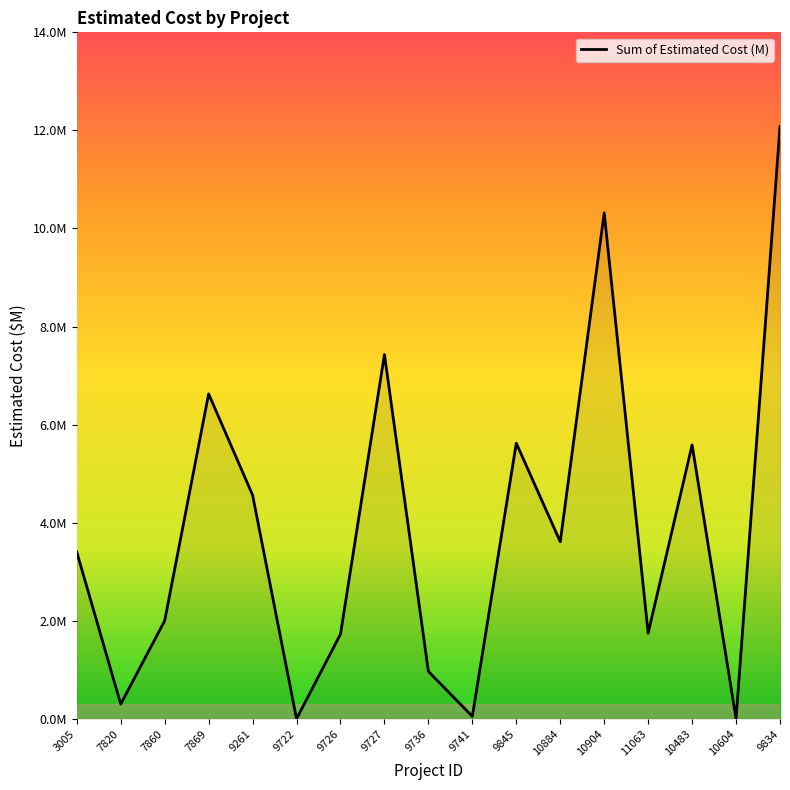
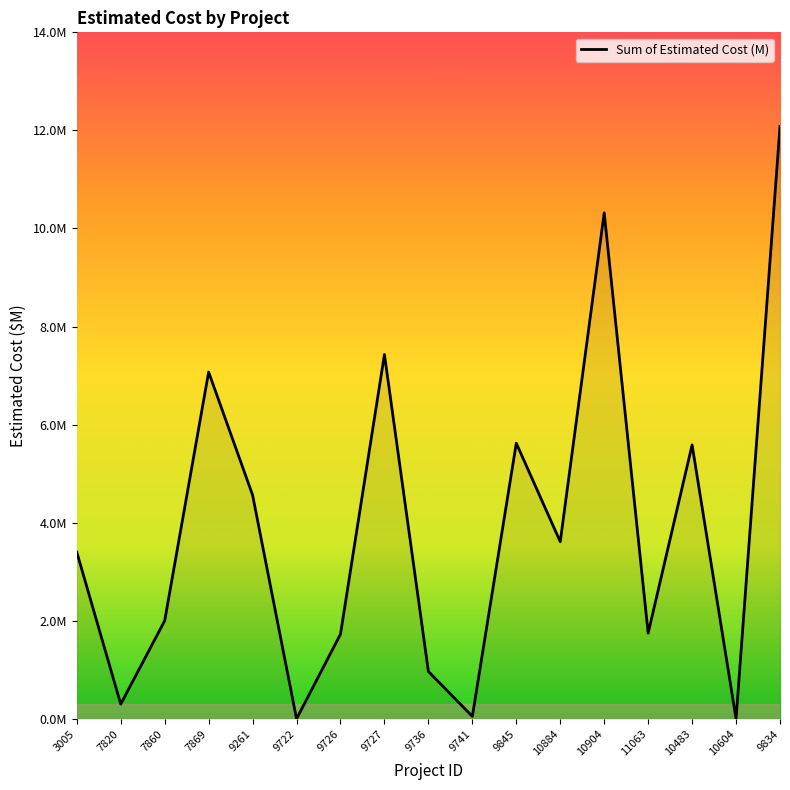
7869: 6600000 -> 7100000
